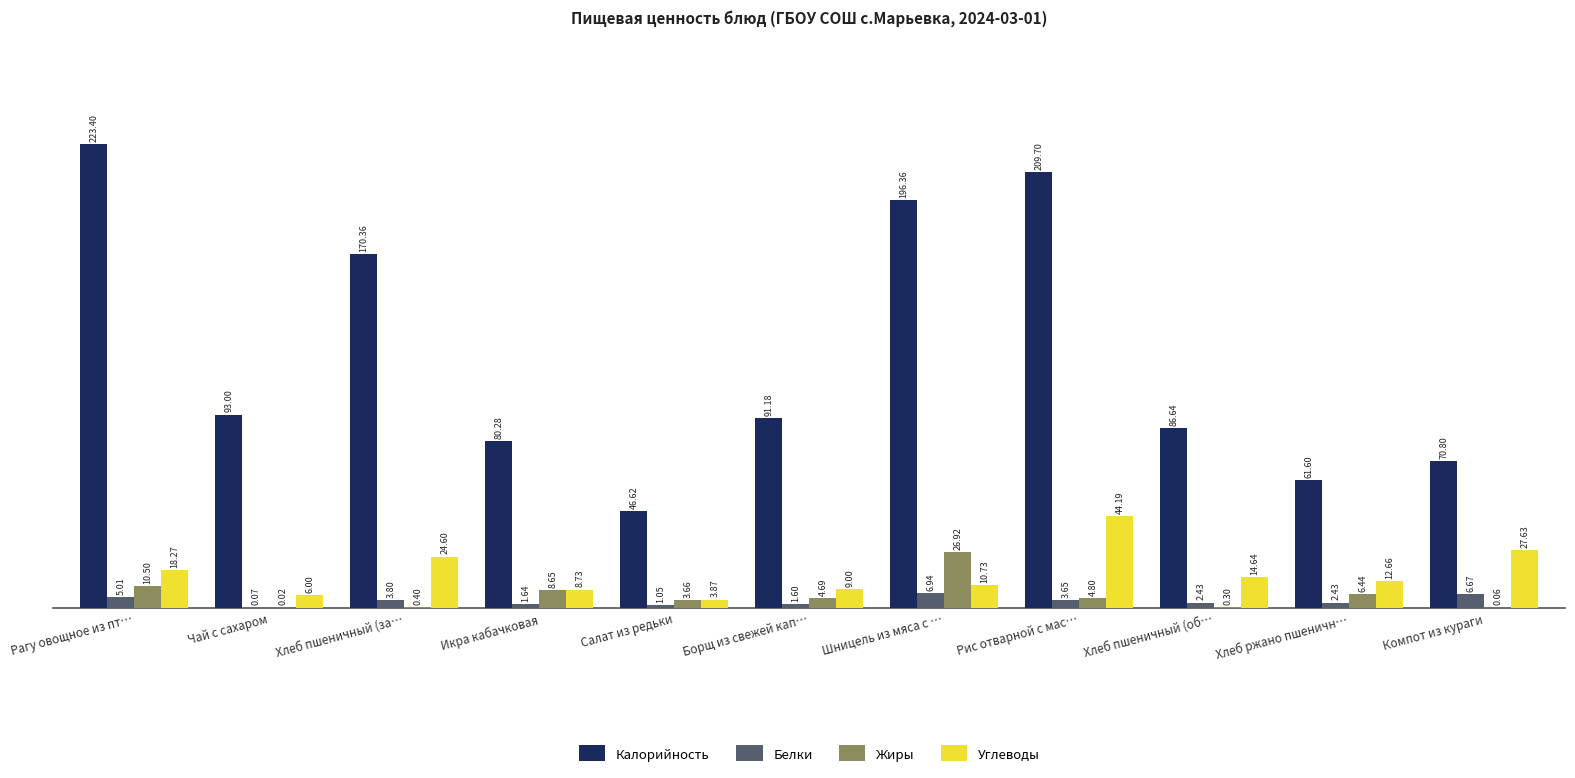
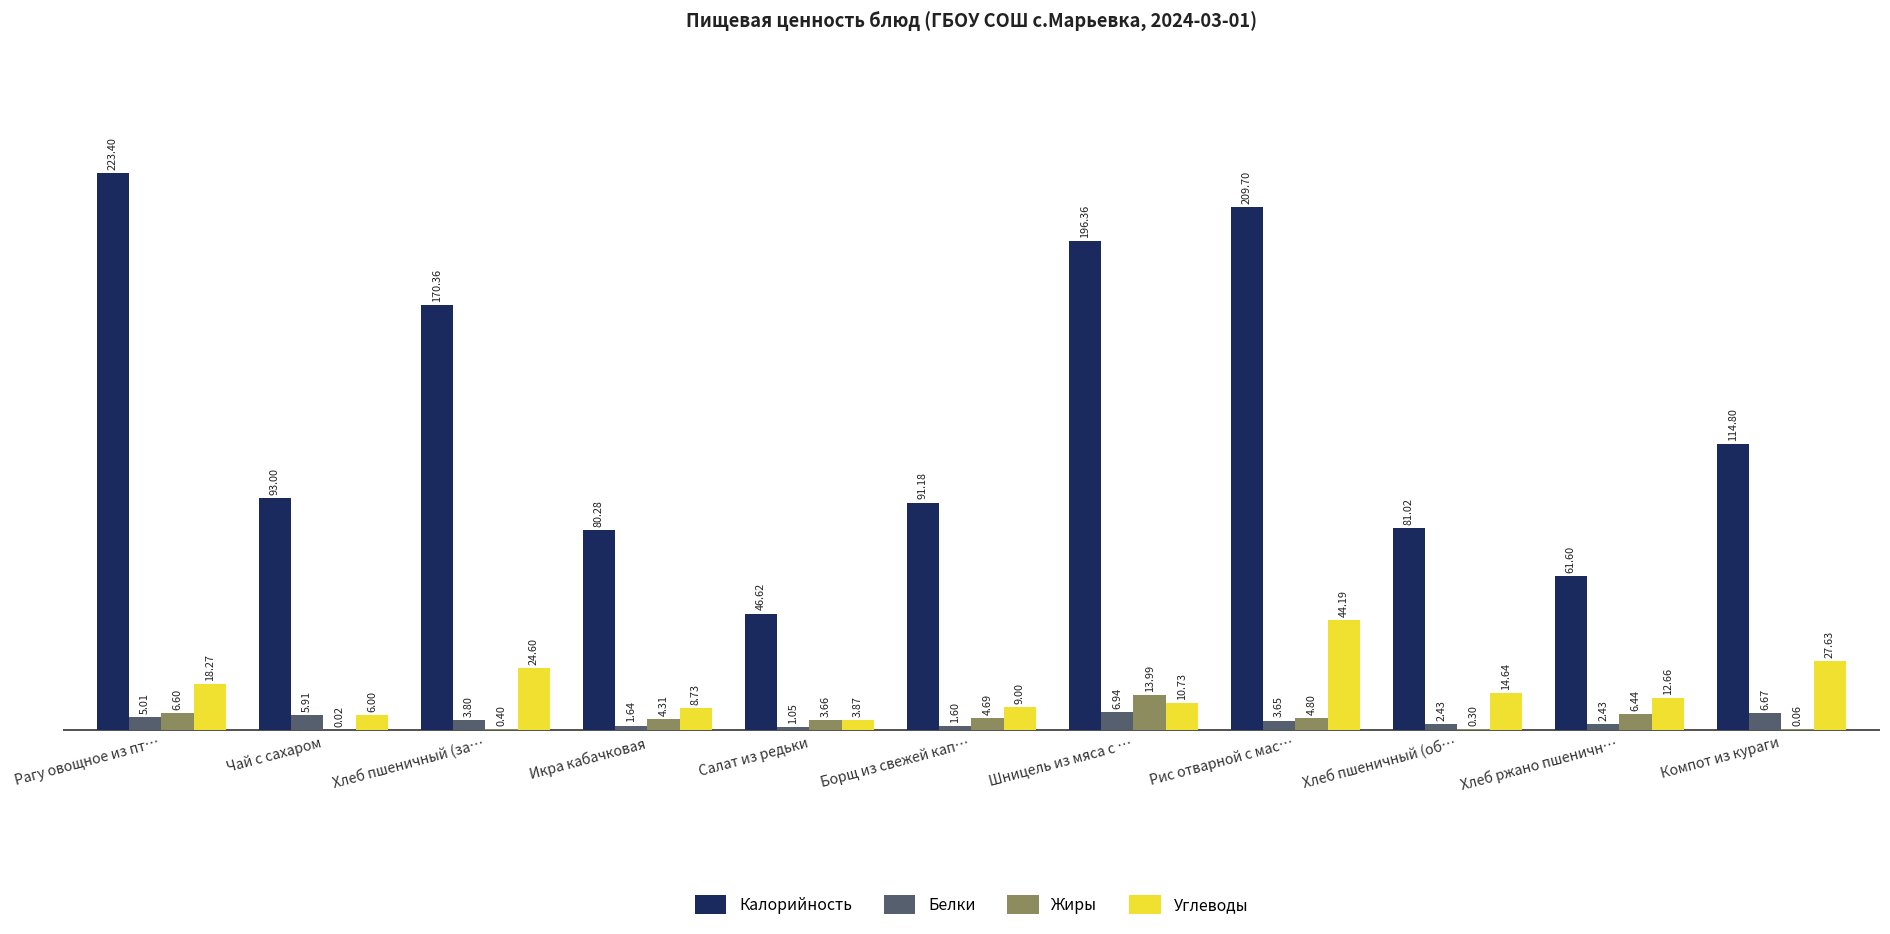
Жиры, Рагу овощное из пт…: 10.50 -> 6.60
Белки, Чай с сахаром: 0.07 -> 5.91
Жиры, Икра кабачковая: 8.65 -> 4.31
Жиры, Шницель из мяса с …: 26.92 -> 13.99
Калорийность, Хлеб пшеничный (об…: 86.64 -> 81.02
Калорийность, Компот из кураги: 70.80 -> 114.80
